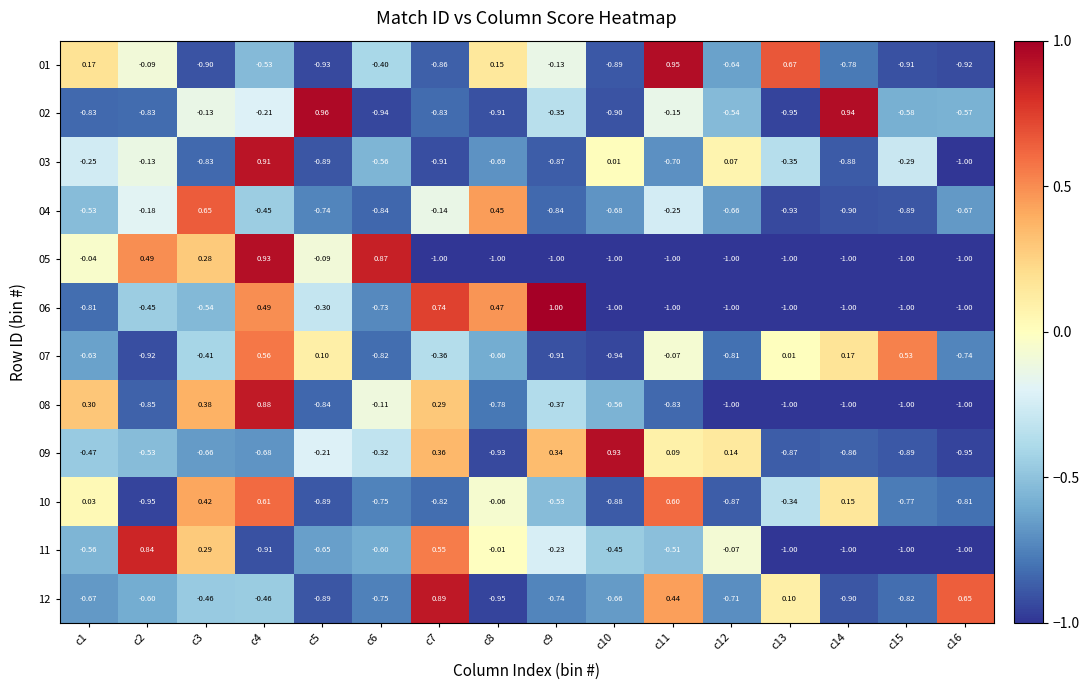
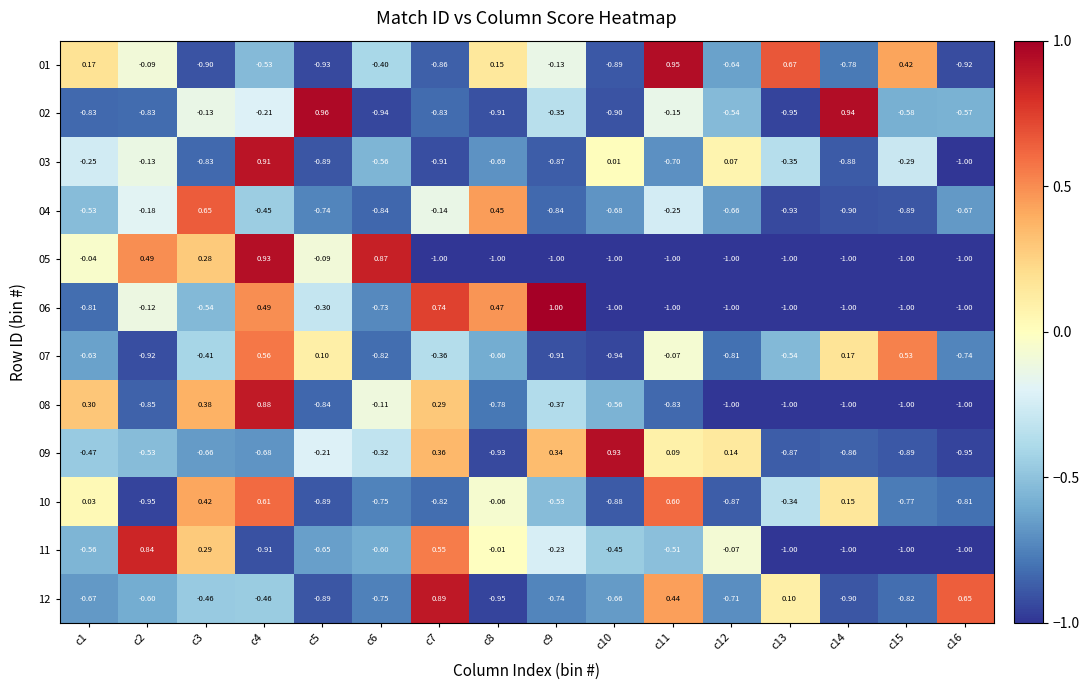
01, c15: -0.91 -> 0.42
06, c2: -0.45 -> -0.12
07, c13: 0.01 -> -0.54
